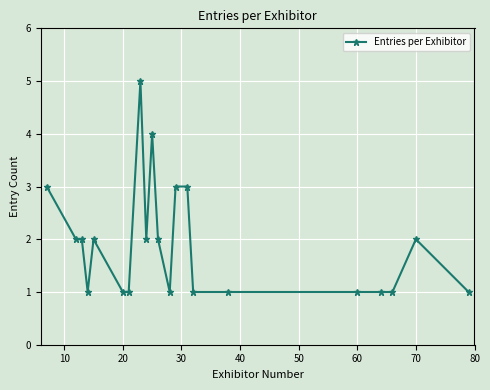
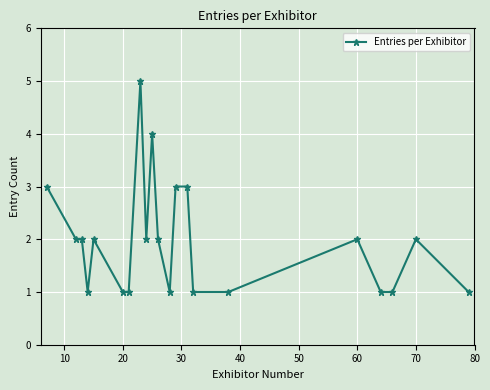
60: 1 -> 2
